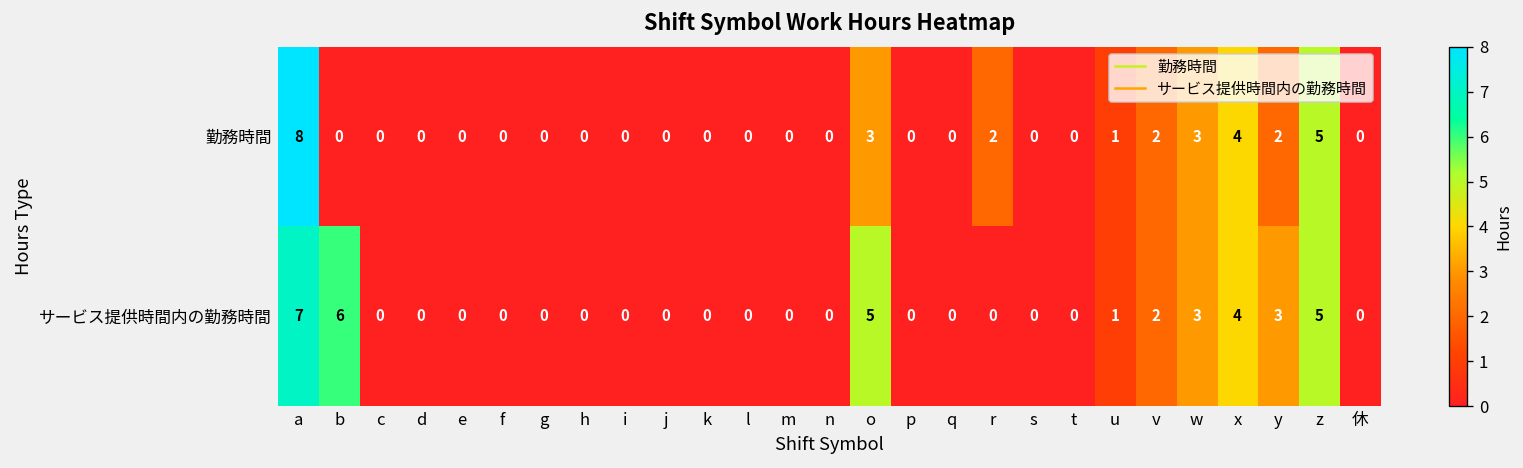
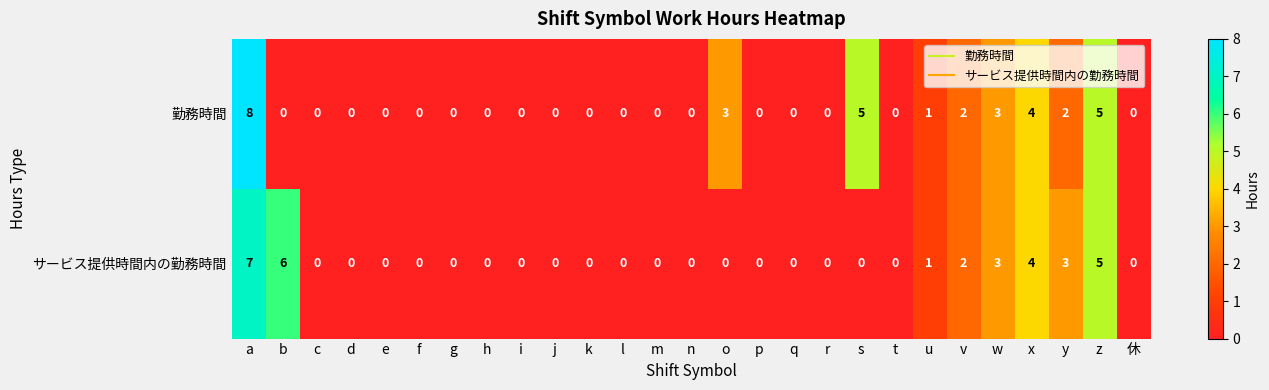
勤務時間, r: 2 -> 0
勤務時間, s: 0 -> 5
サービス提供時間内の勤務時間, o: 5 -> 0
